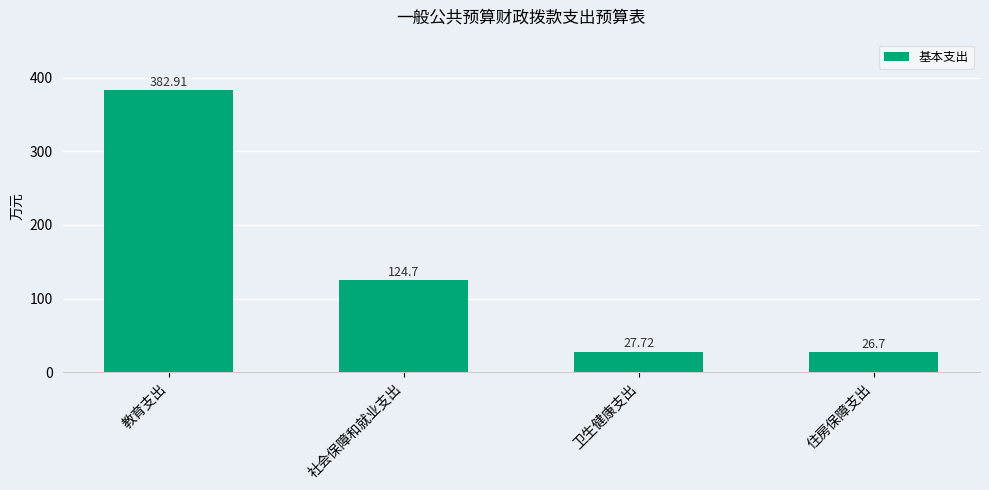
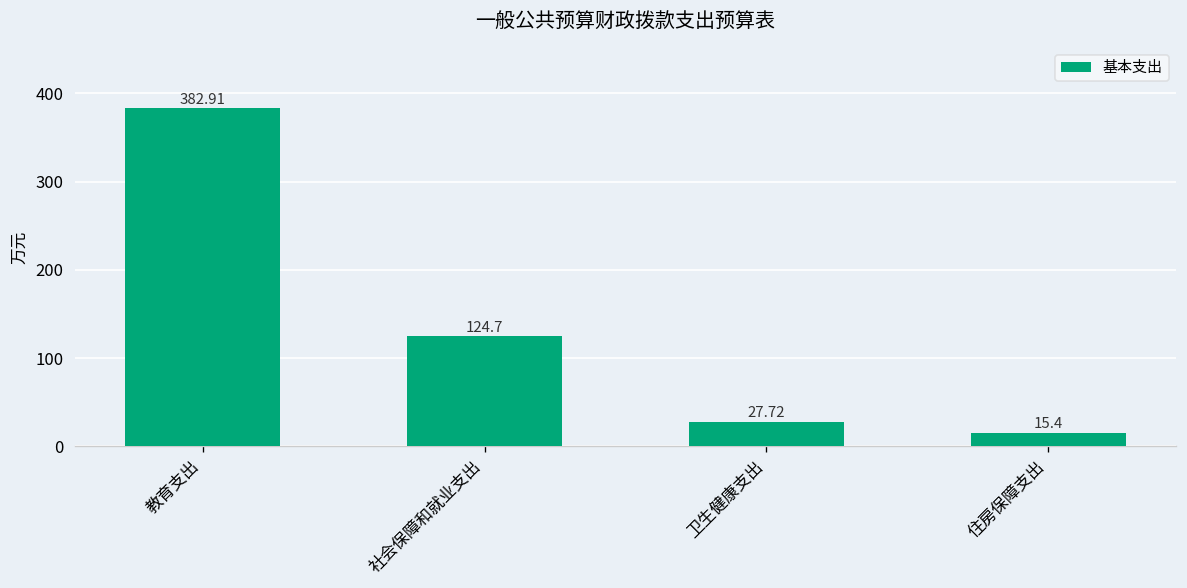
住房保障支出: 26.7 -> 15.4
